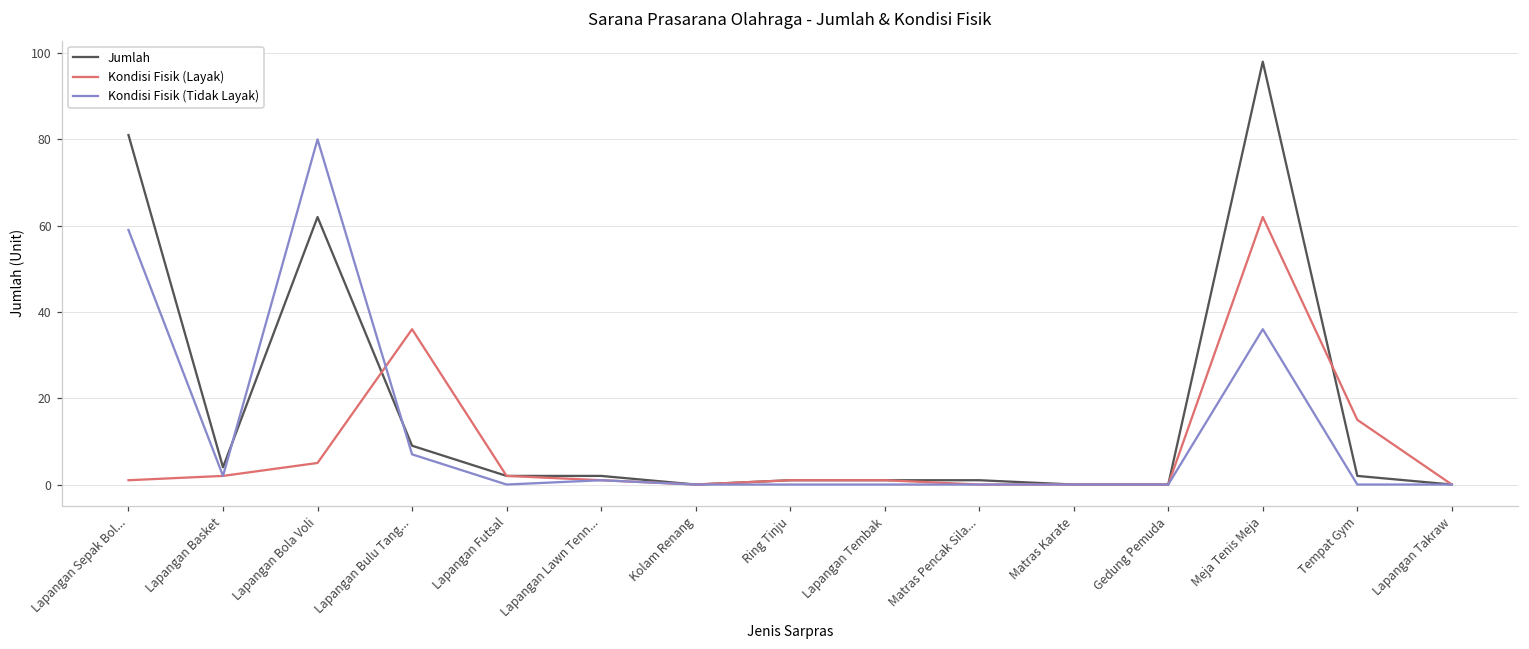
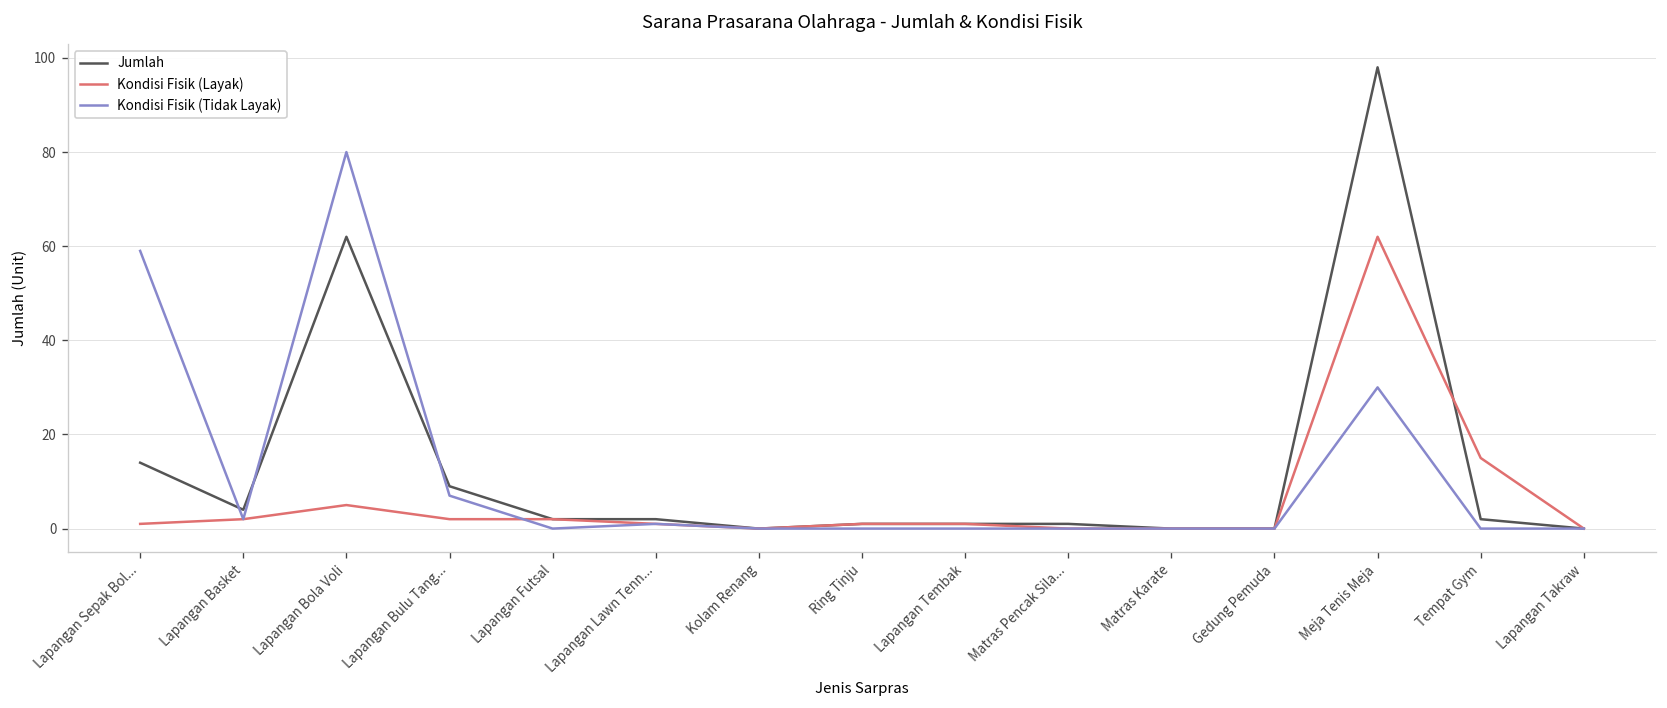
Jumlah, Lapangan Sepak Bol...: 81 -> 14
Kondisi Fisik (Layak), Lapangan Bulu Tang...: 36 -> 2
Kondisi Fisik (Tidak Layak), Meja Tenis Meja: 36 -> 30
